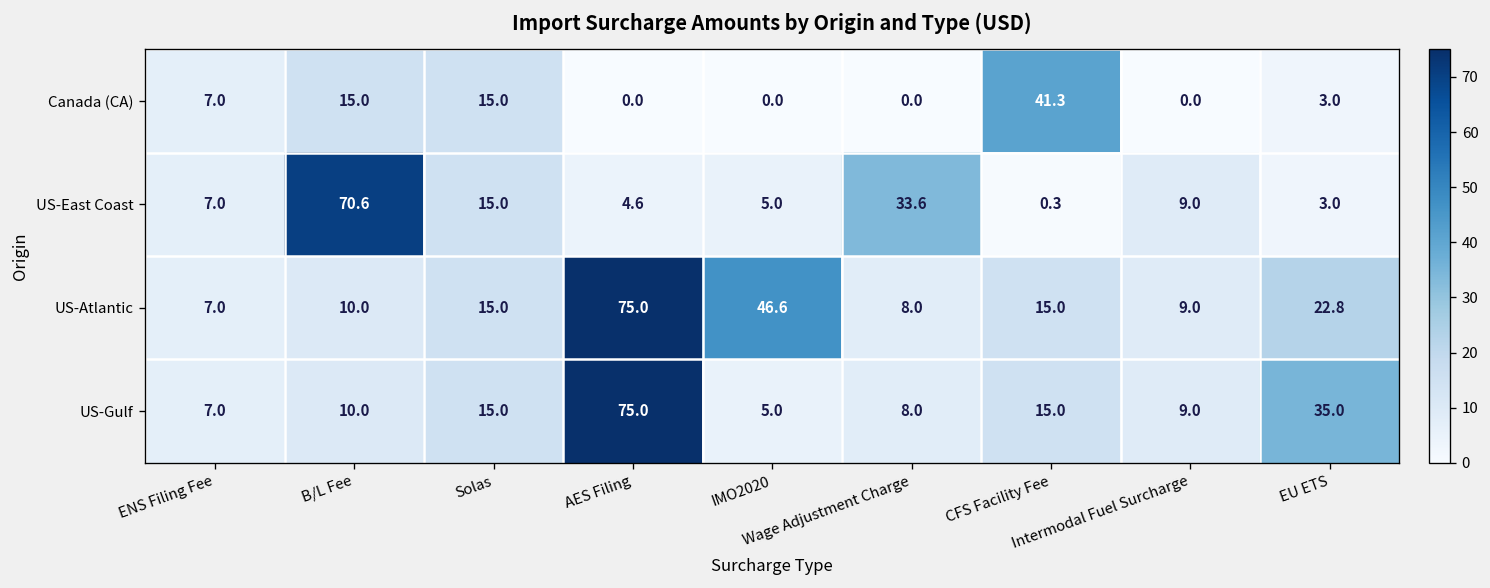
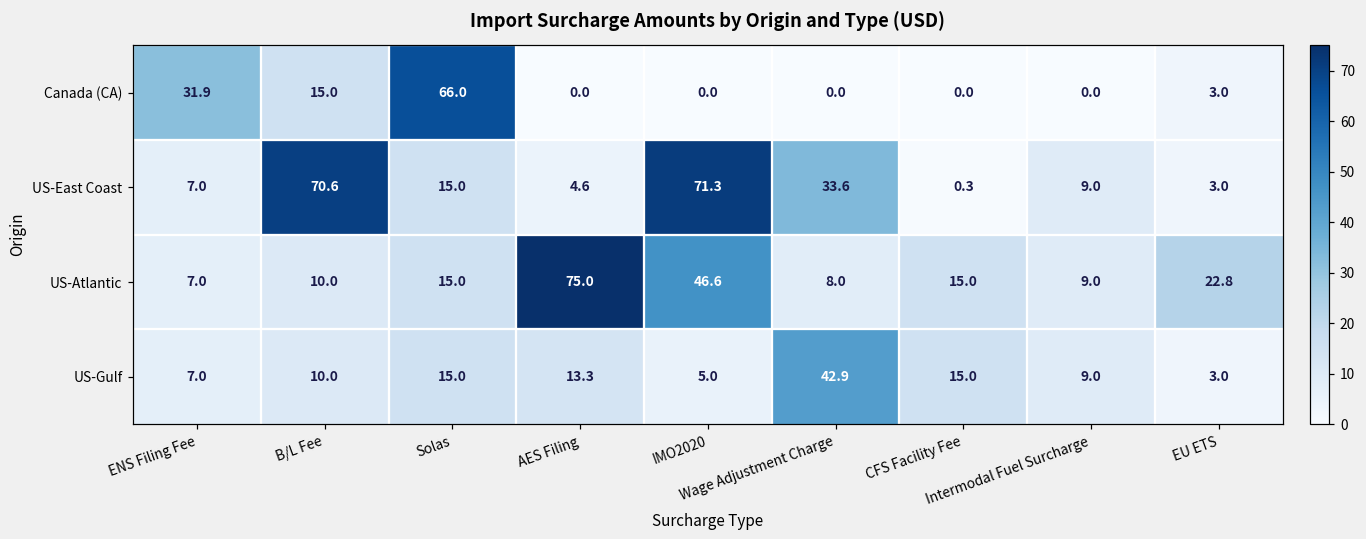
Canada (CA), ENS Filing Fee: 7.0 -> 31.9
Canada (CA), Solas: 15.0 -> 66.0
Canada (CA), CFS Facility Fee: 41.3 -> 0.0
US-East Coast, IMO2020: 5.0 -> 71.3
US-Gulf, AES Filing: 75.0 -> 13.3
US-Gulf, Wage Adjustment Charge: 8.0 -> 42.9
US-Gulf, EU ETS: 35.0 -> 3.0
